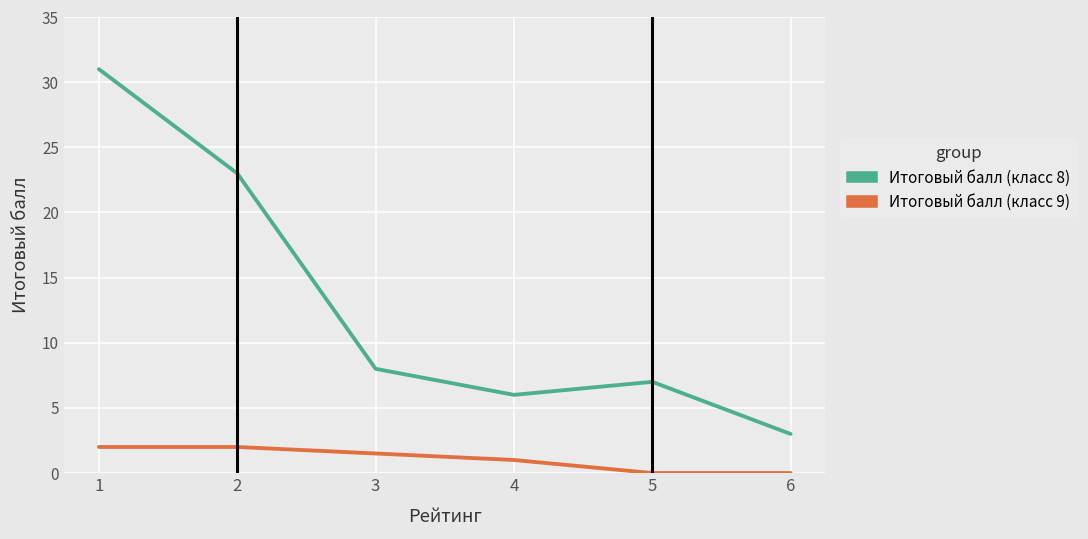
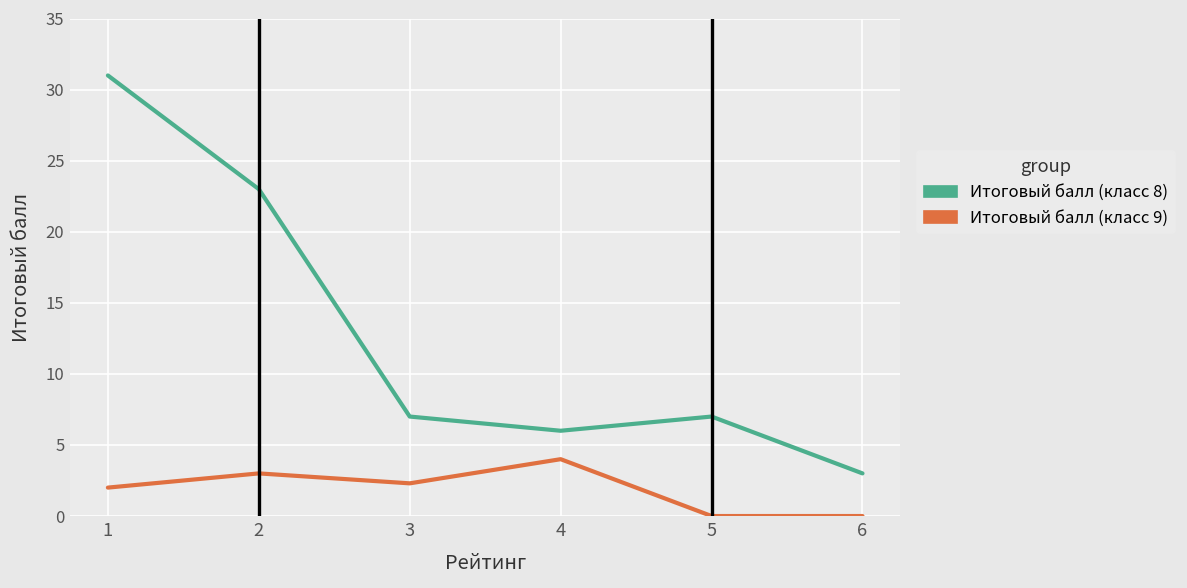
Итоговый балл (класс 9), 2: 2 -> 3
Итоговый балл (класс 8), 3: 8 -> 7
Итоговый балл (класс 9), 3: 1.5 -> 2.3
Итоговый балл (класс 9), 4: 1 -> 4
